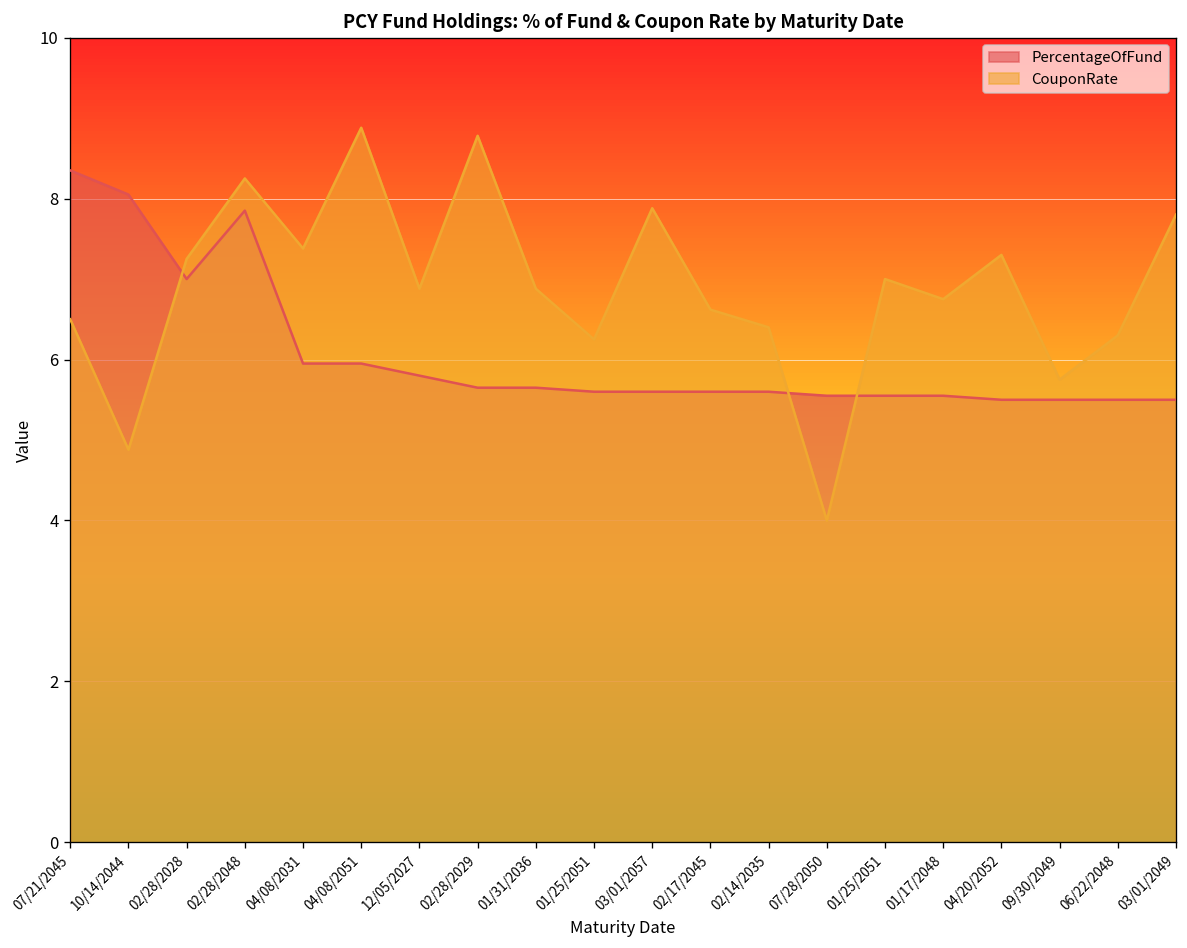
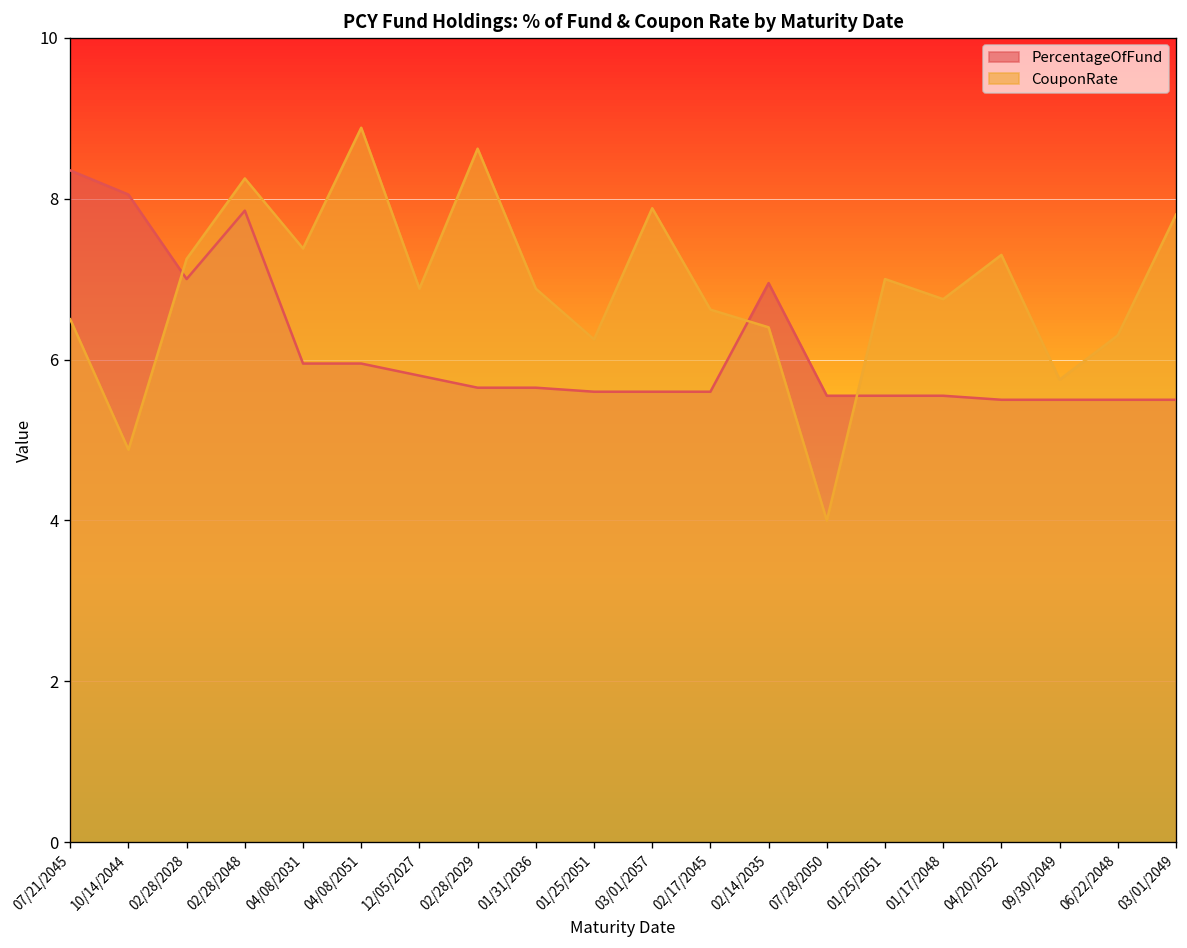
CouponRate, 02/28/2029: 8.8 -> 8.6
PercentageOfFund, 02/14/2035: 5.6 -> 6.9
